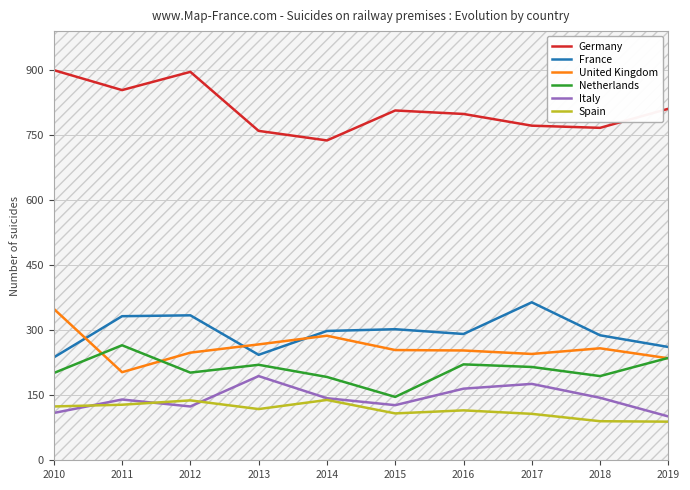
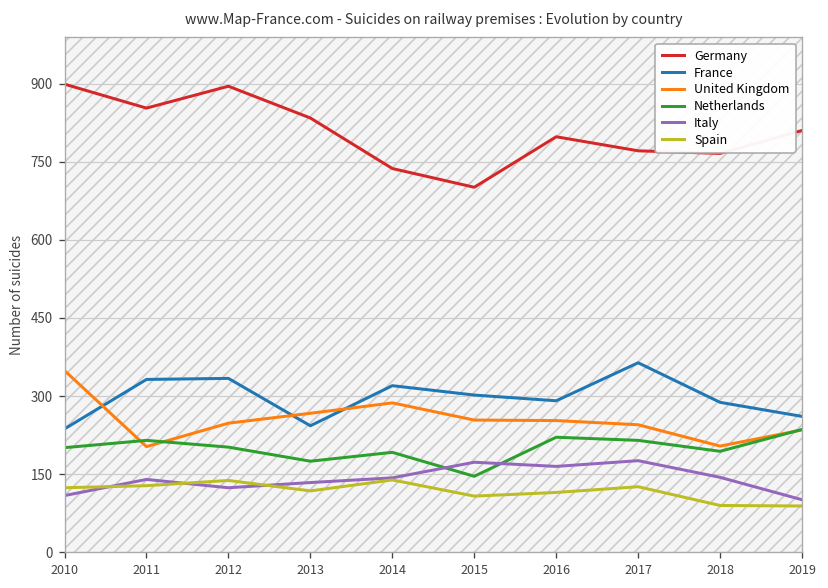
Netherlands, 2011: 270 -> 220
Germany, 2013: 760 -> 830
Netherlands, 2013: 220 -> 180
Italy, 2013: 190 -> 130
France, 2014: 300 -> 320
Germany, 2015: 810 -> 700
Italy, 2015: 130 -> 170
Spain, 2017: 110 -> 130
United Kingdom, 2018: 260 -> 200
